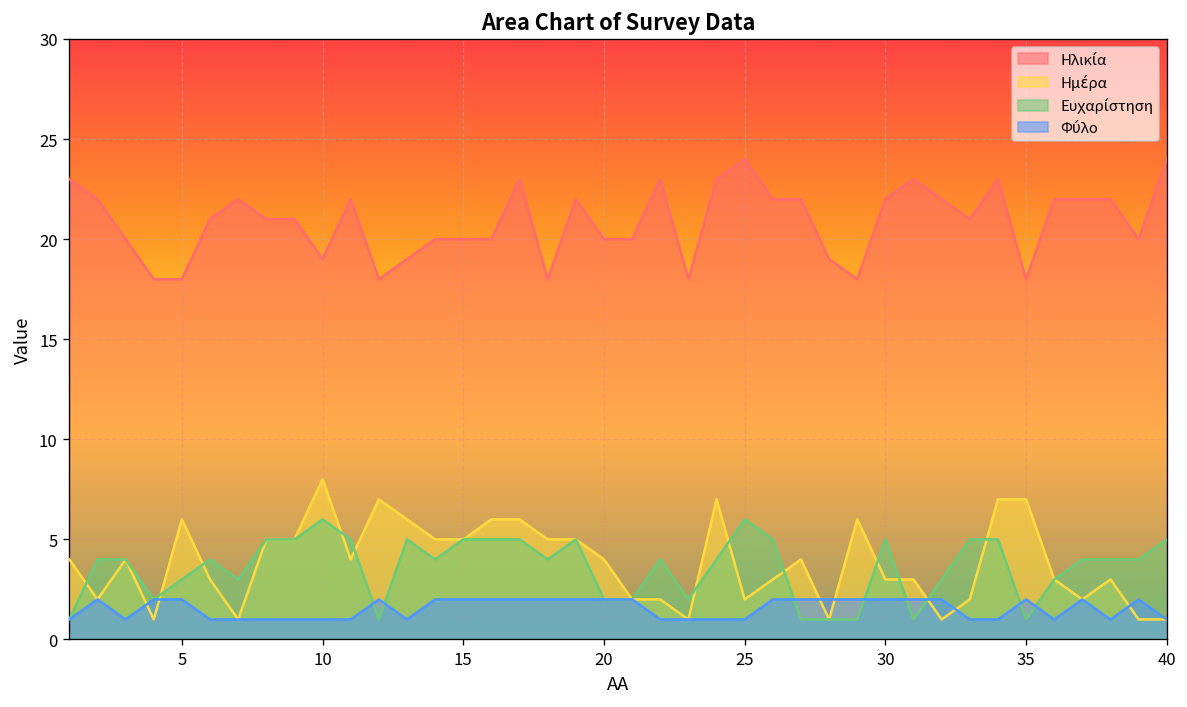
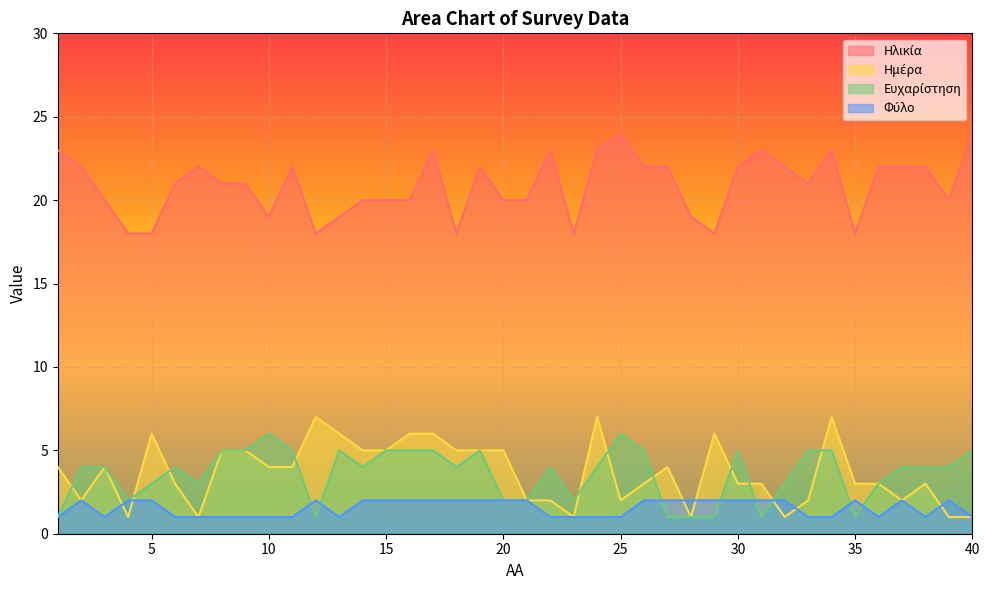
Ημέρα, 10: 8 -> 4
Ημέρα, 20: 4 -> 5
Ημέρα, 35: 7 -> 3
